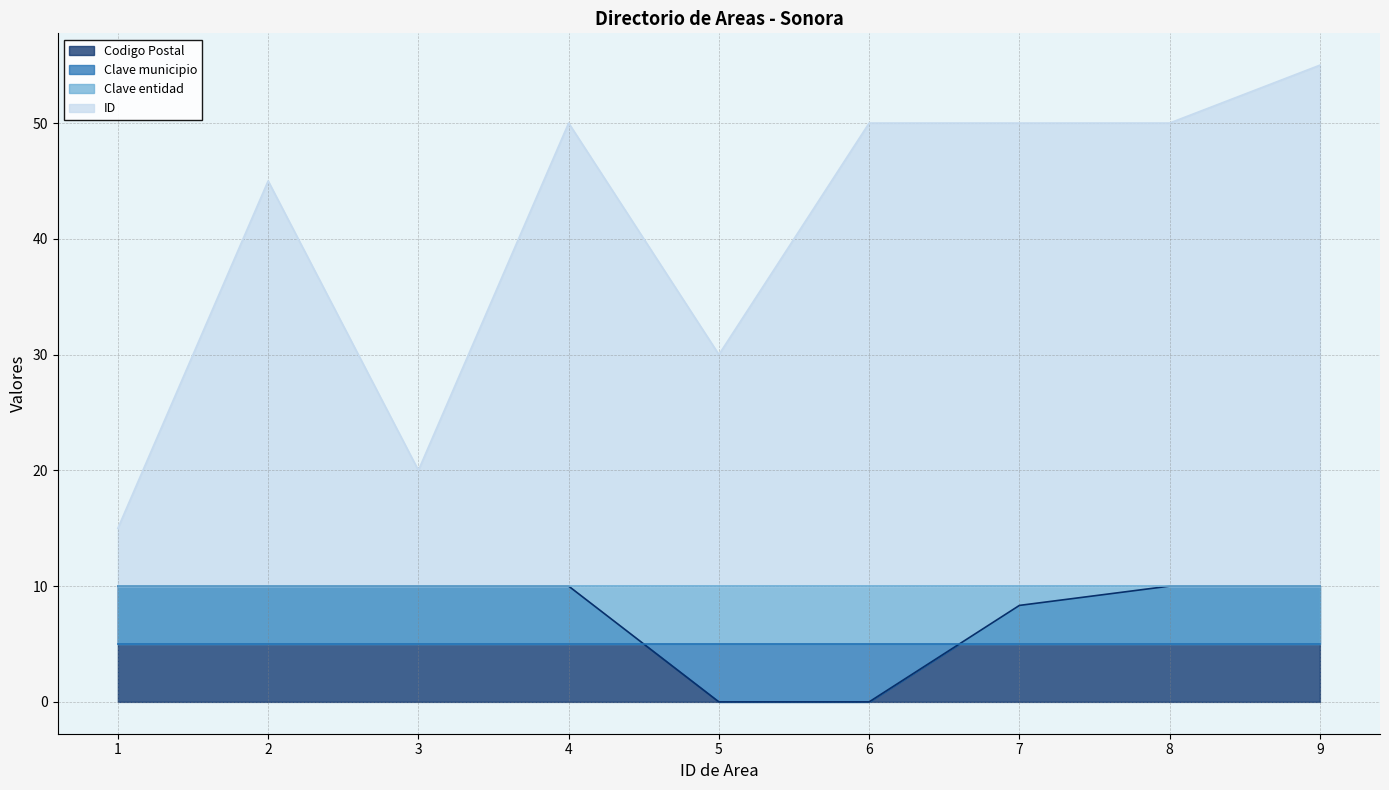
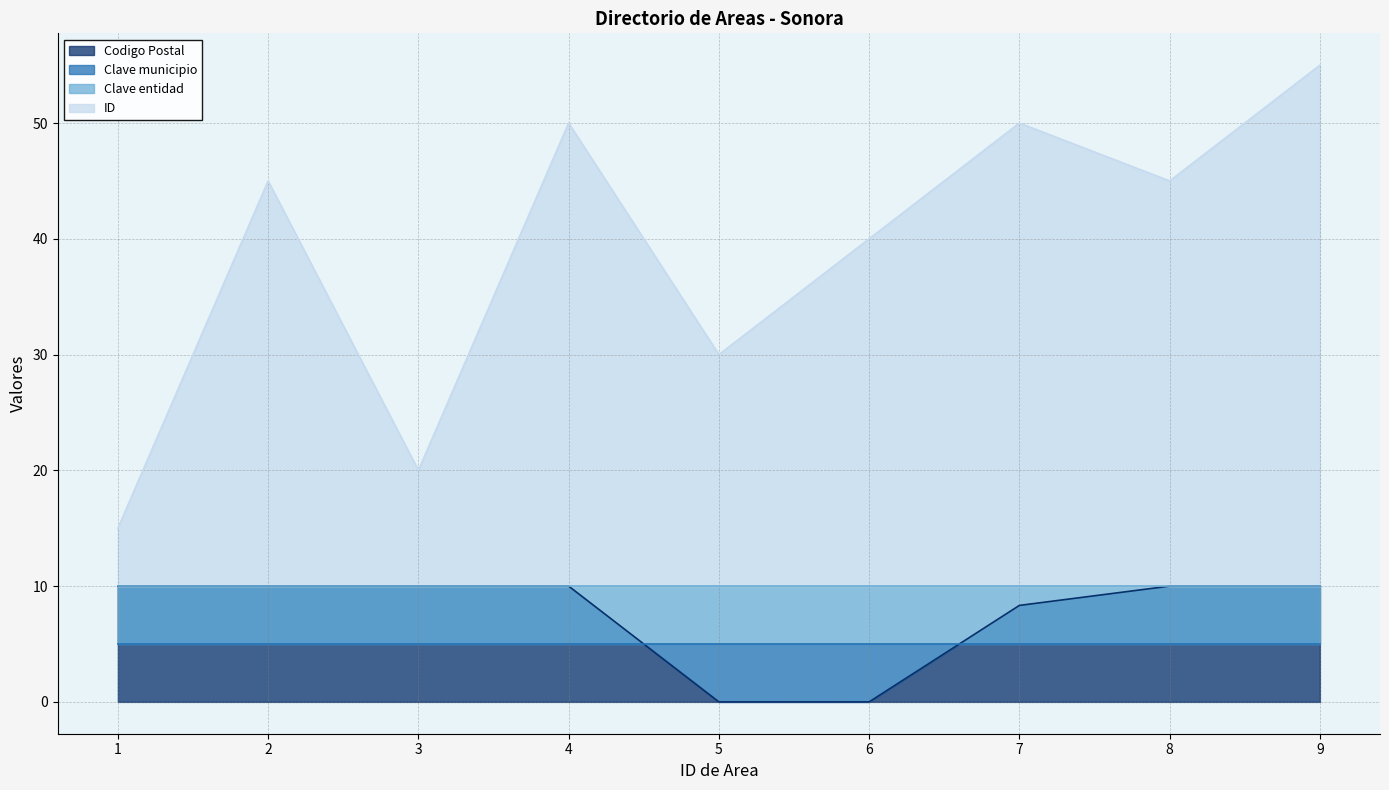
ID, 6: 50.0 -> 40.0
ID, 8: 50.0 -> 45.0
